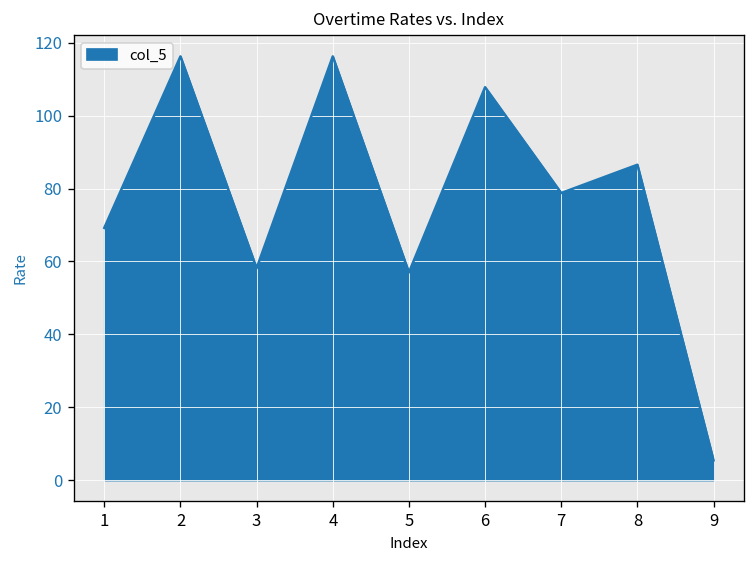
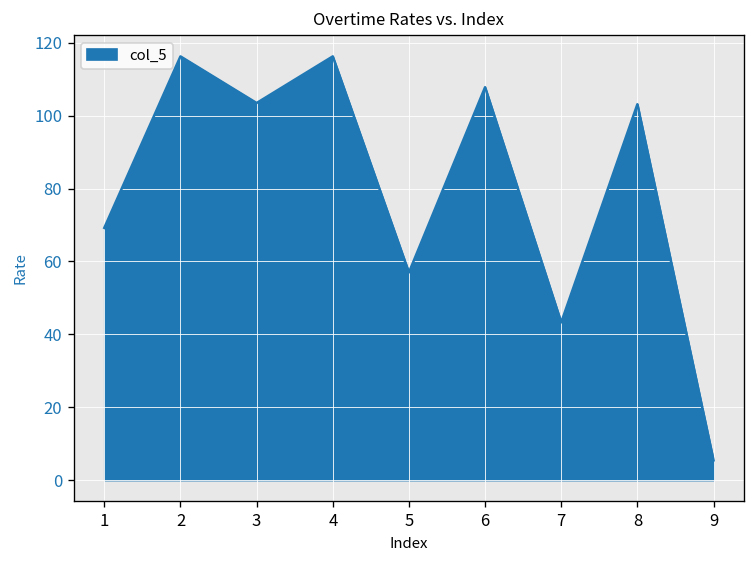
3: 58 -> 104
7: 79 -> 43
8: 87 -> 103
